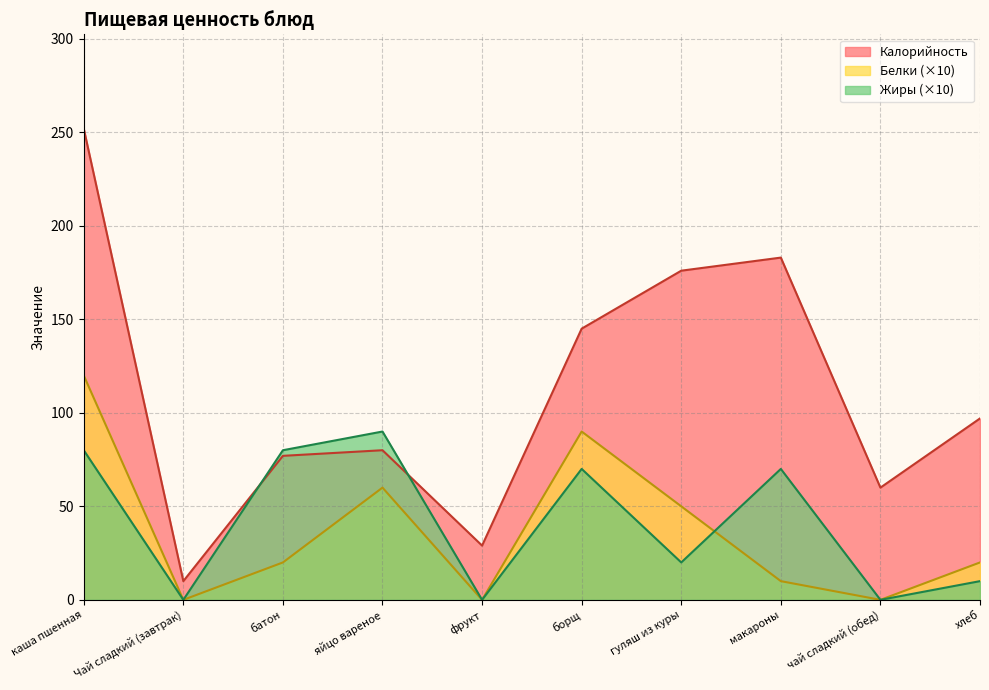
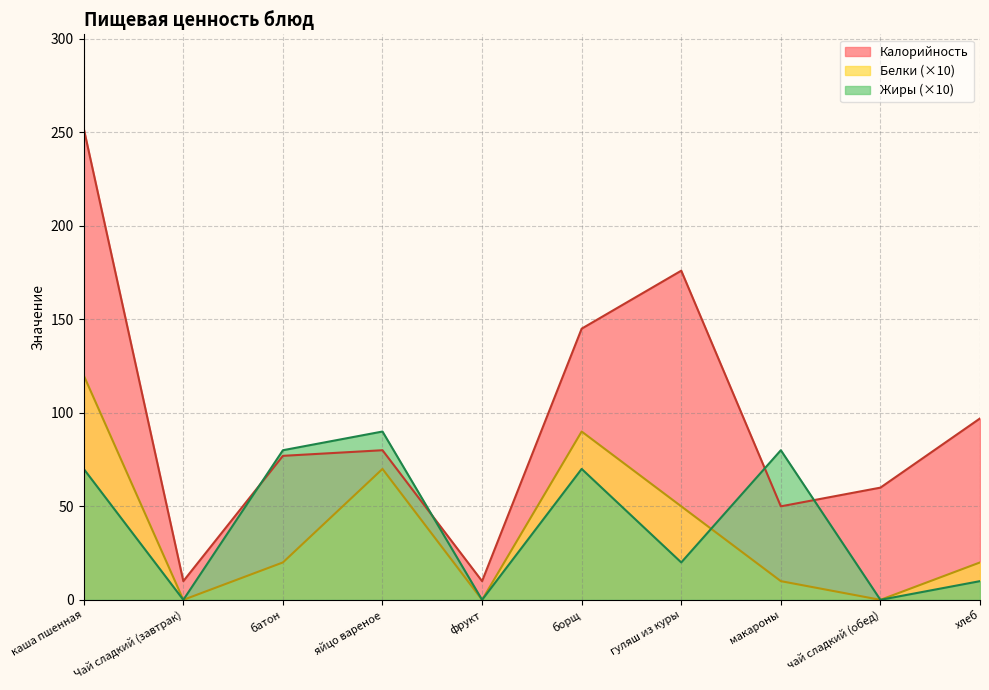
Жиры (×10), каша пшенная: 80 -> 70
Белки (×10), яйцо вареное: 60 -> 70
Калорийность, фрукт: 29 -> 10
Калорийность, макароны: 183 -> 50
Жиры (×10), макароны: 70 -> 80
